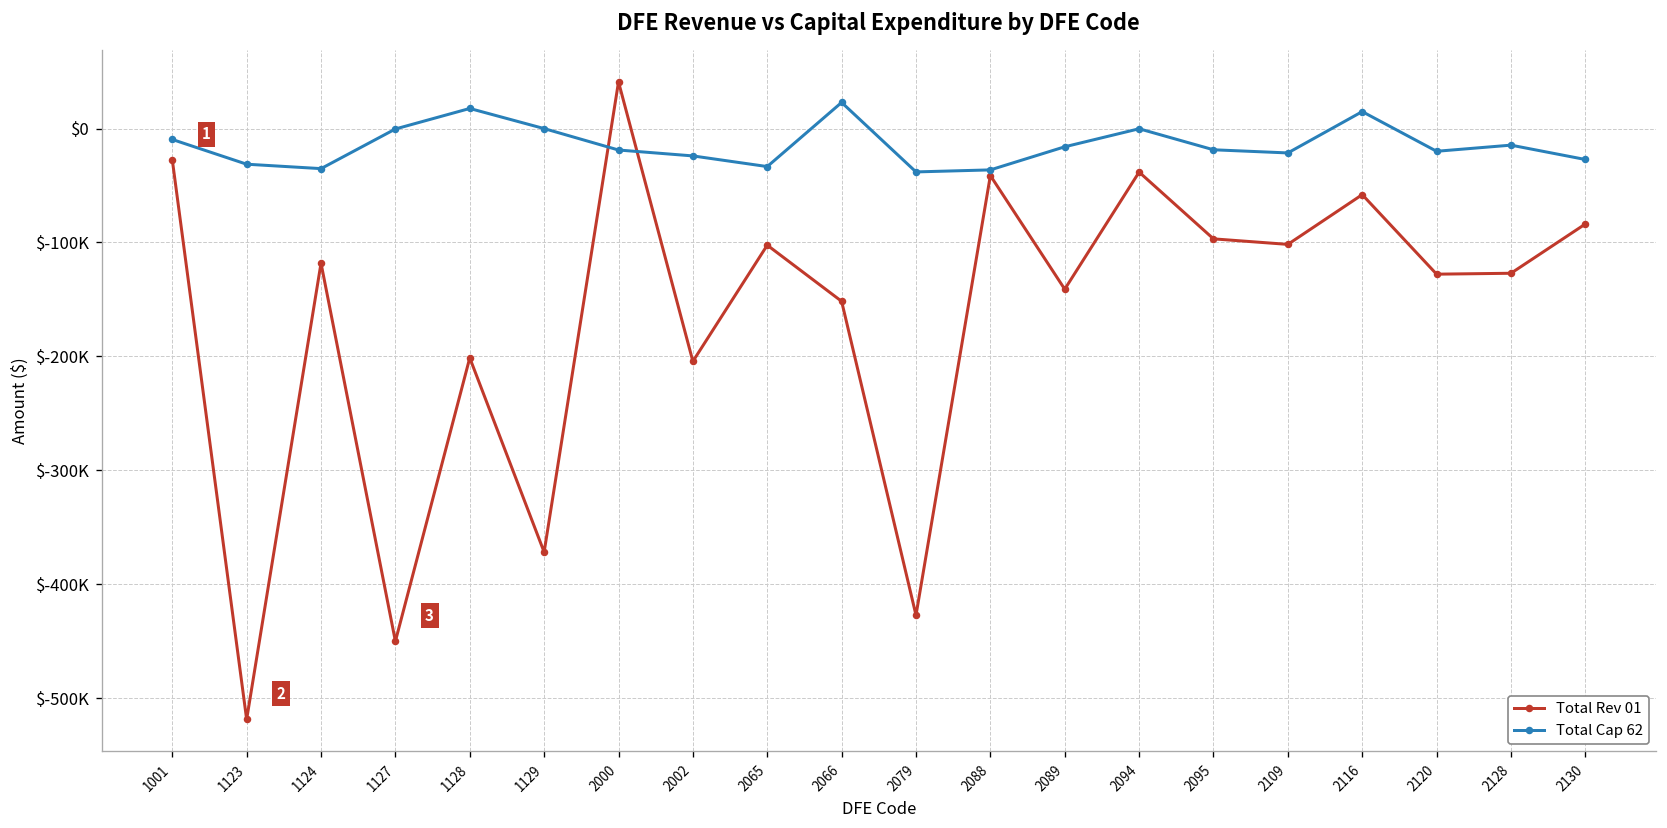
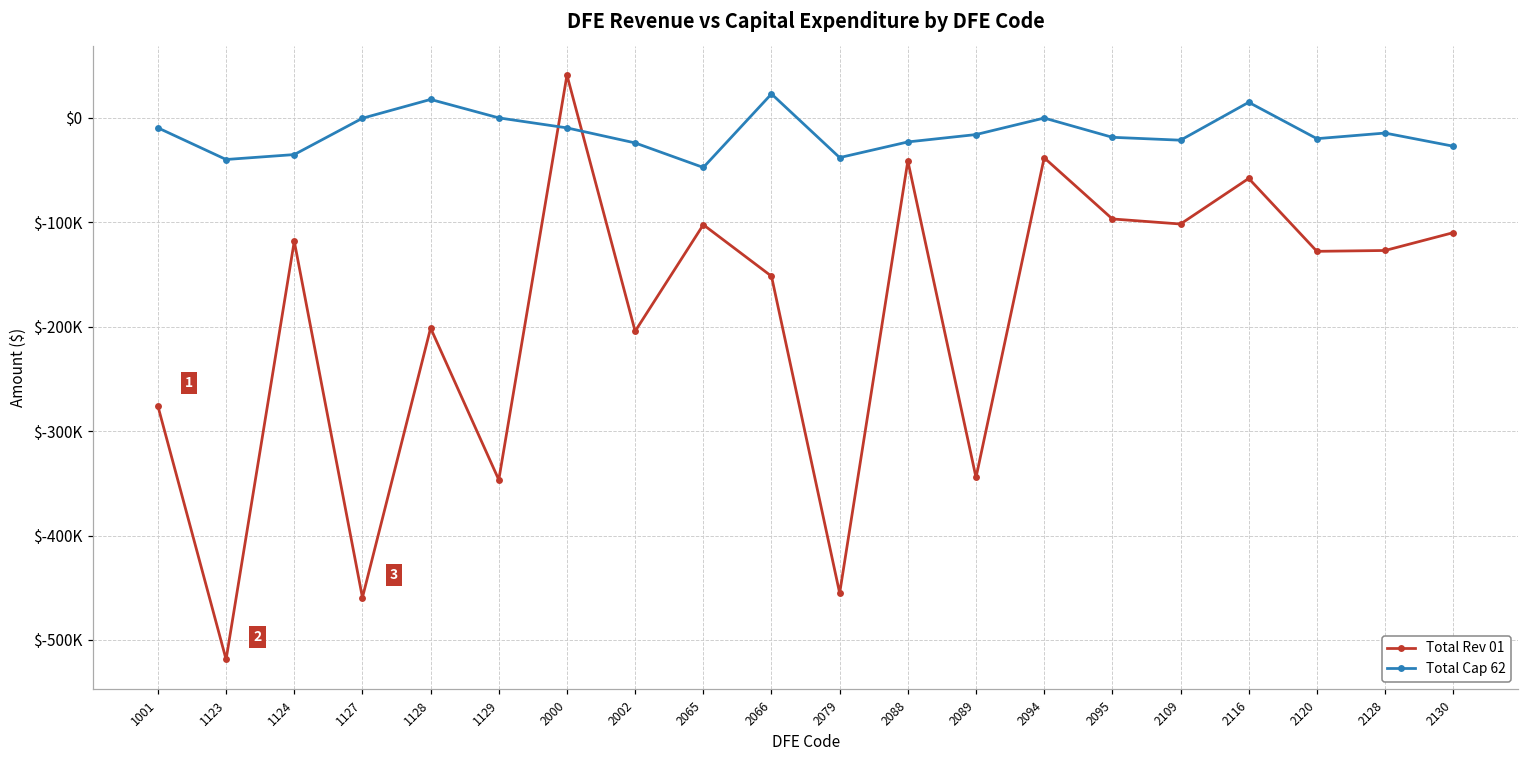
Total Rev 01, 1001: $-30000 -> $-280000
Total Cap 62, 1123: $-30000 -> $-40000
Total Rev 01, 1127: $-450000 -> $-460000
Total Rev 01, 1129: $-370000 -> $-350000
Total Cap 62, 2000: $-20000 -> $-10000
Total Cap 62, 2065: $-30000 -> $-50000
Total Rev 01, 2079: $-430000 -> $-460000
Total Cap 62, 2088: $-40000 -> $-20000
Total Rev 01, 2089: $-140000 -> $-340000
Total Rev 01, 2130: $-80000 -> $-110000
